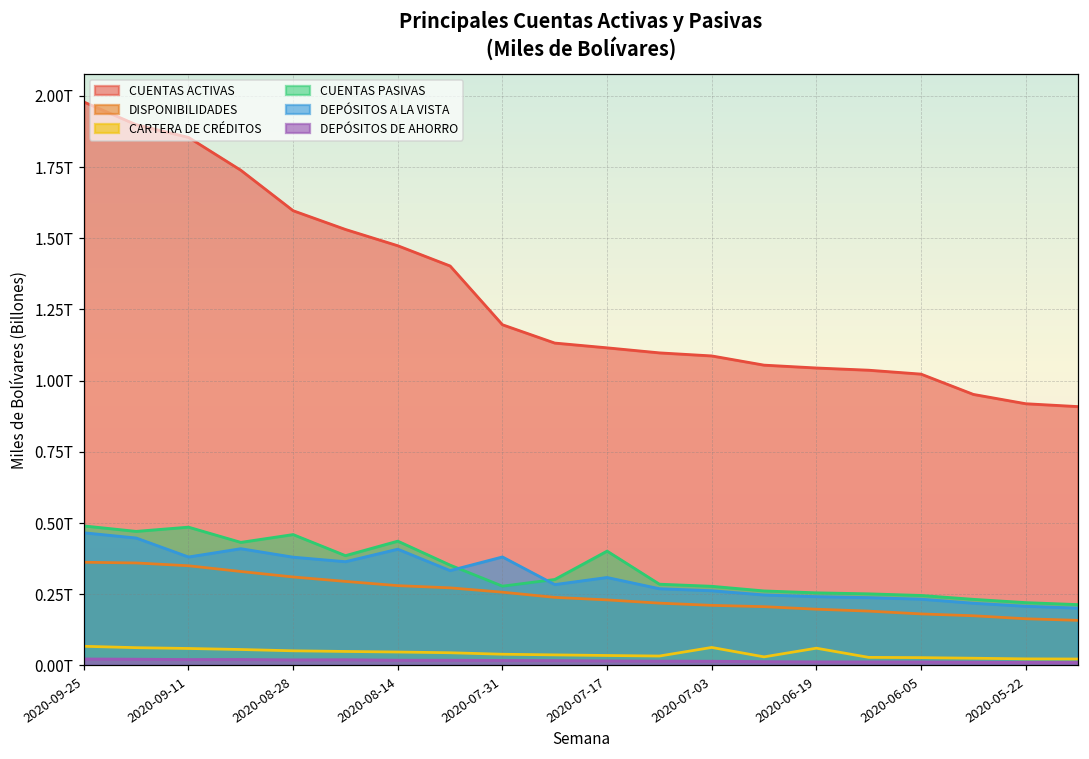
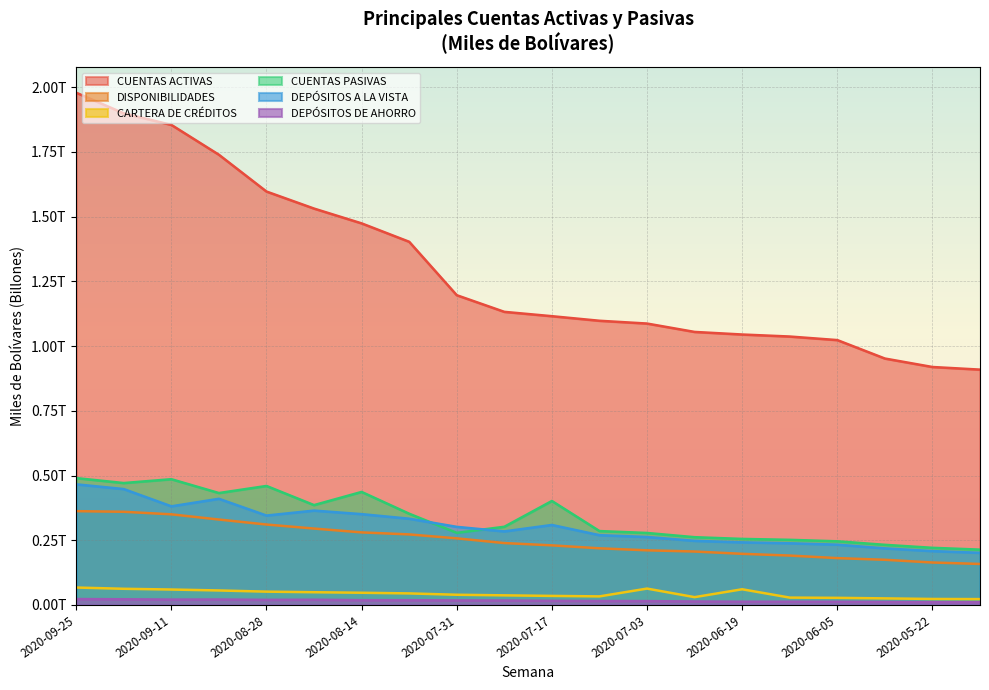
DEPÓSITOS A LA VISTA, 2020-08-28: 0.38T -> 0.35T
DEPÓSITOS A LA VISTA, 2020-08-14: 0.41T -> 0.35T
DEPÓSITOS A LA VISTA, 2020-07-31: 0.38T -> 0.30T
